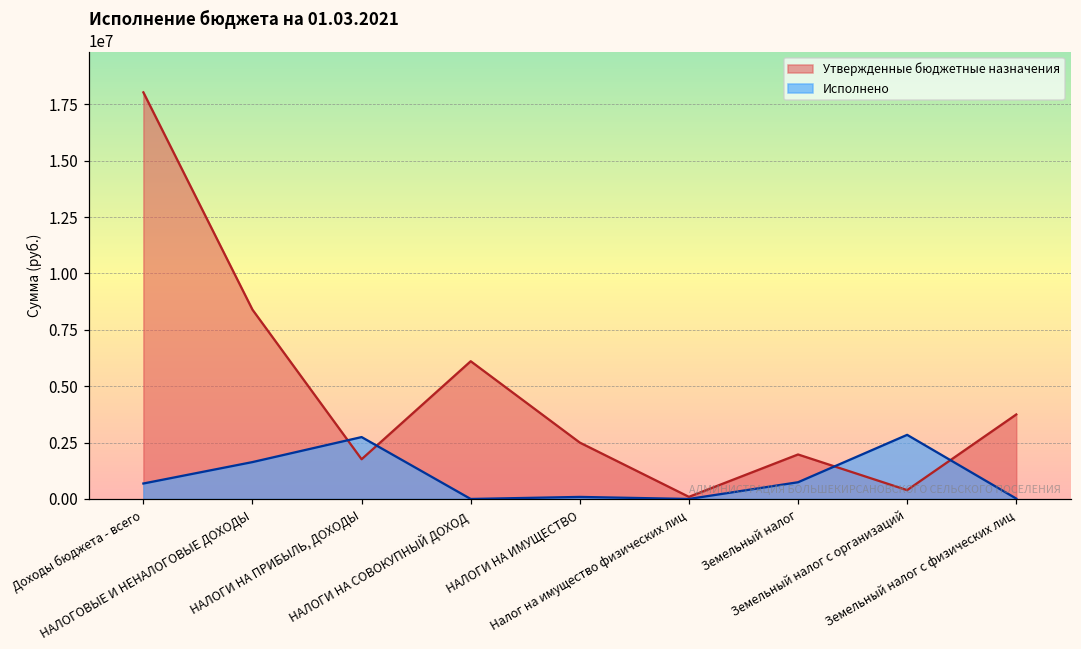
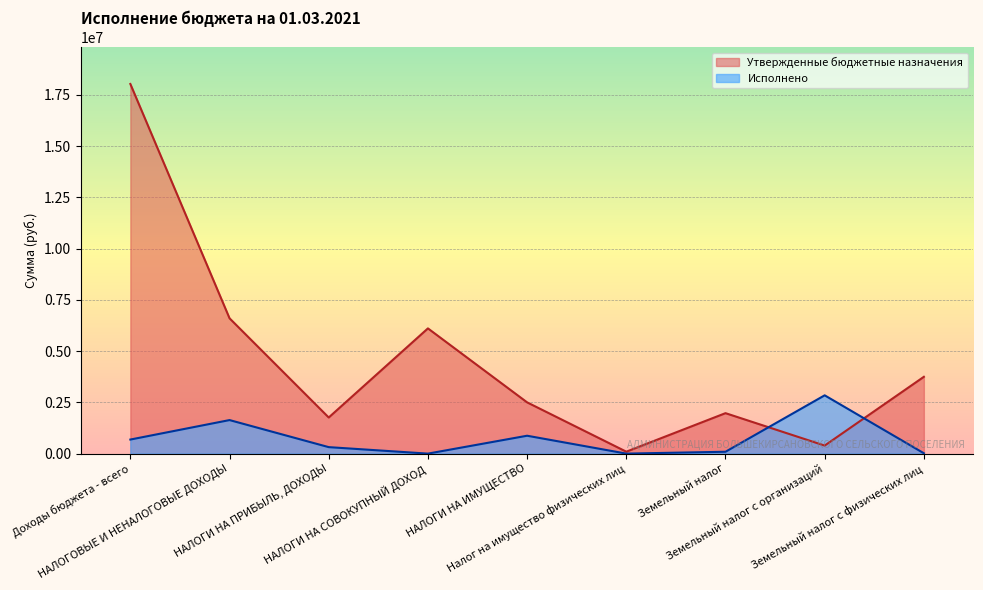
Утвержденные бюджетные назначения, НАЛОГОВЫЕ И НЕНАЛОГОВЫЕ ДОХОДЫ: 8400000 -> 6600000
Исполнено, НАЛОГИ НА ПРИБЫЛЬ, ДОХОДЫ: 2700000 -> 300000
Исполнено, НАЛОГИ НА ИМУЩЕСТВО: 100000 -> 900000
Исполнено, Земельный налог: 700000 -> 100000
